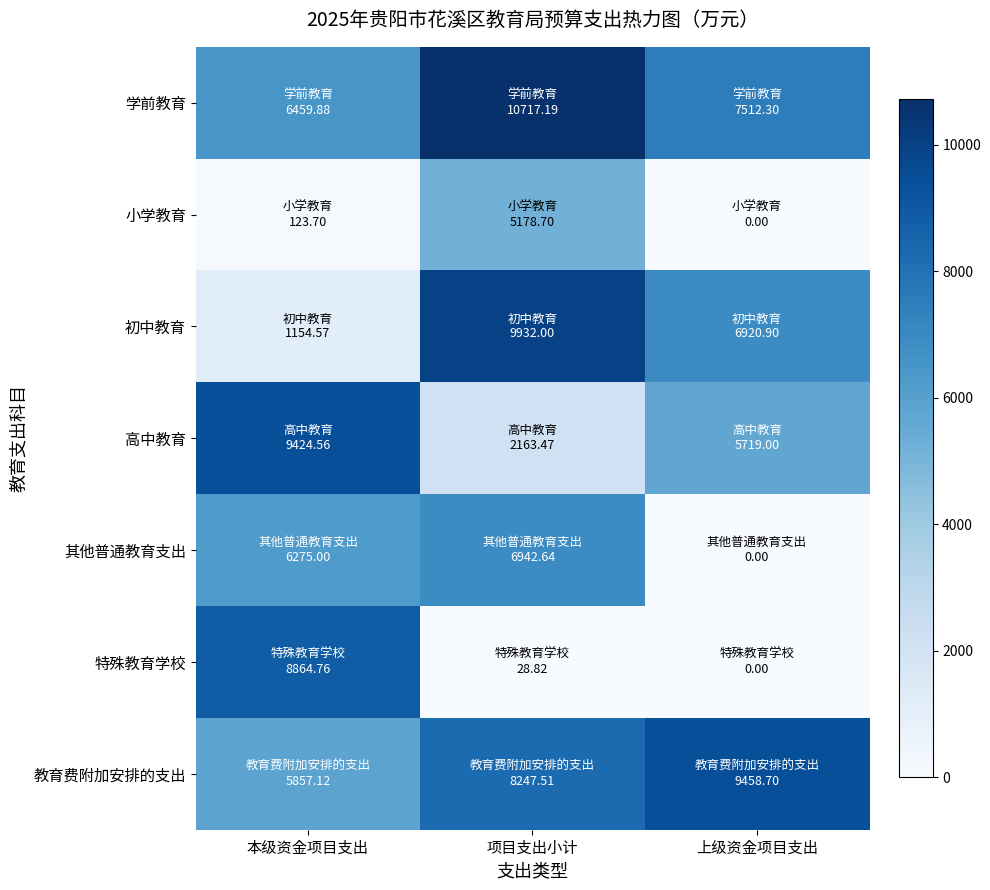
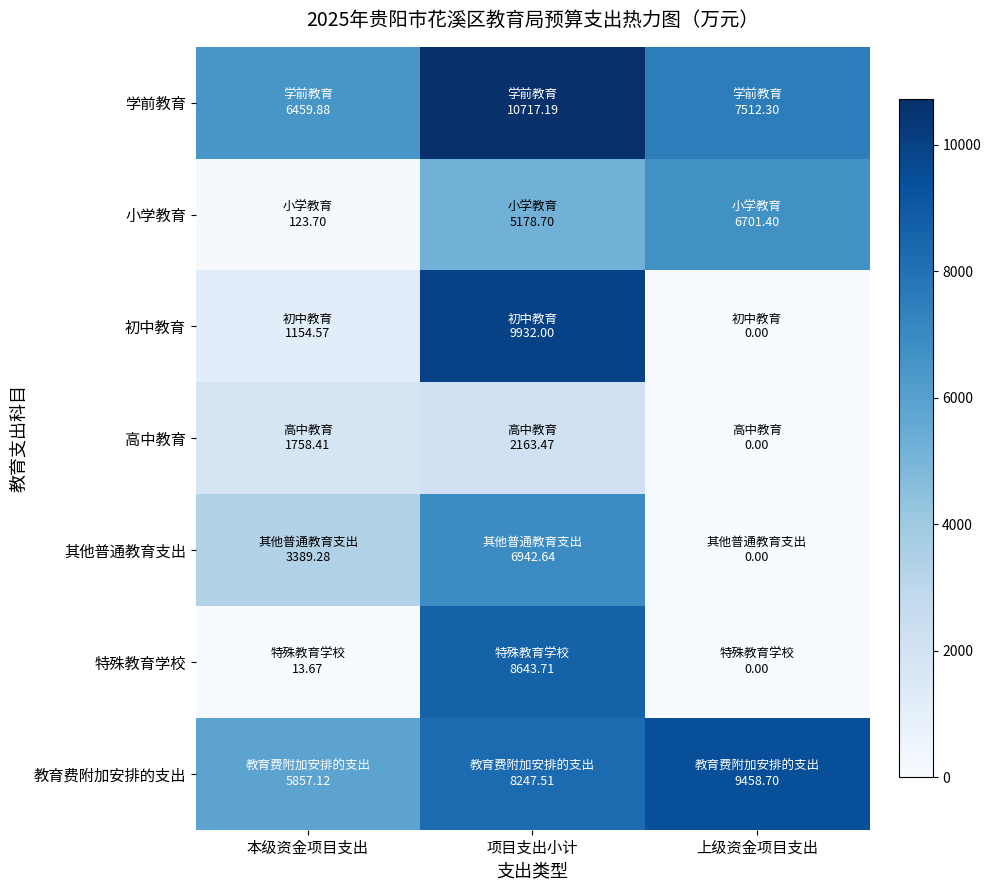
小学教育, 上级资金项目支出: 0.00 -> 6701.40
初中教育, 上级资金项目支出: 6920.90 -> 0.00
高中教育, 本级资金项目支出: 9424.56 -> 1758.41
高中教育, 上级资金项目支出: 5719.00 -> 0.00
其他普通教育支出, 本级资金项目支出: 6275.00 -> 3389.28
特殊教育学校, 本级资金项目支出: 8864.76 -> 13.67
特殊教育学校, 项目支出小计: 28.82 -> 8643.71
